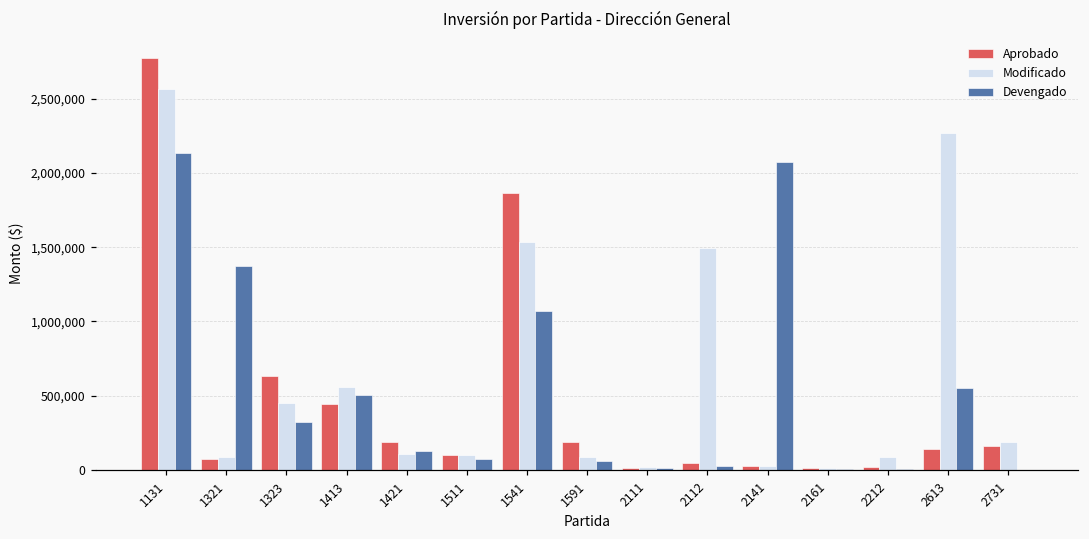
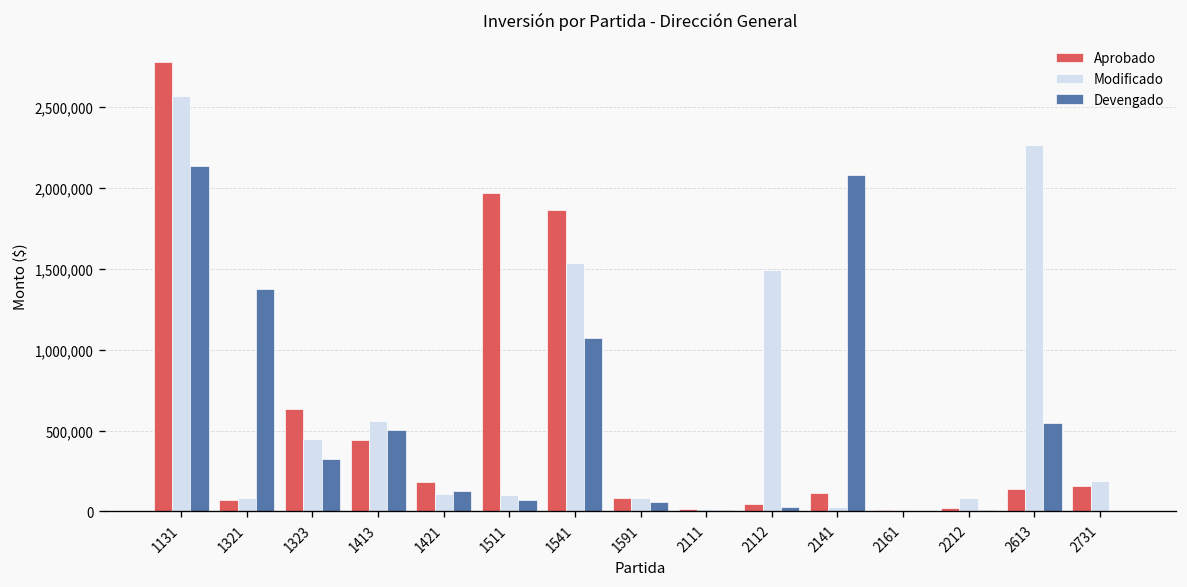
Aprobado, 1511: 100,000 -> 1,970,000
Aprobado, 1591: 190,000 -> 90,000
Aprobado, 2141: 20,000 -> 110,000
